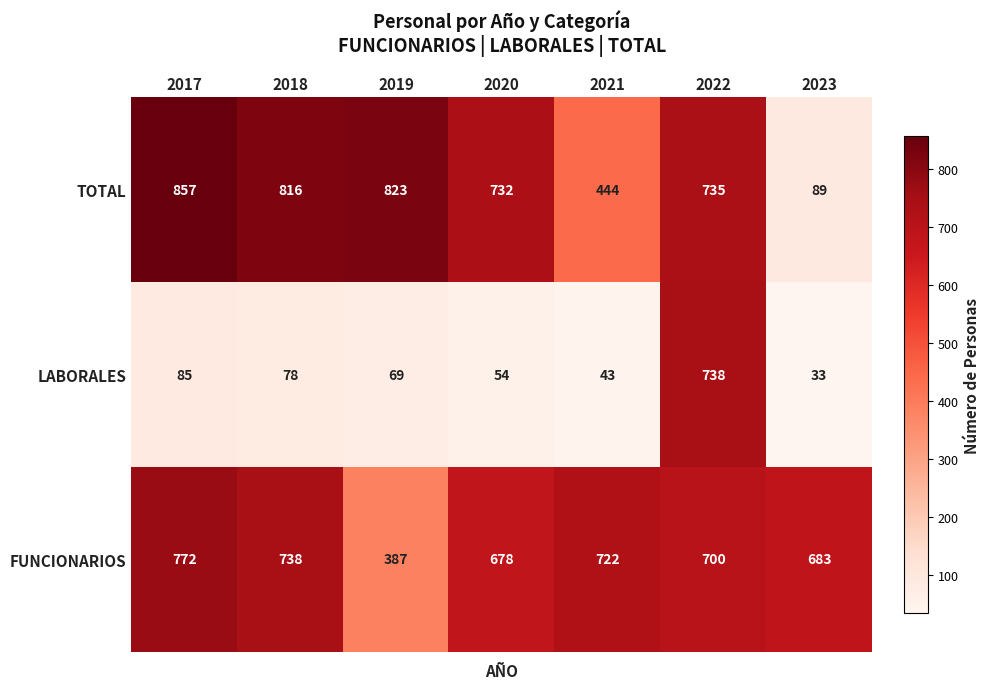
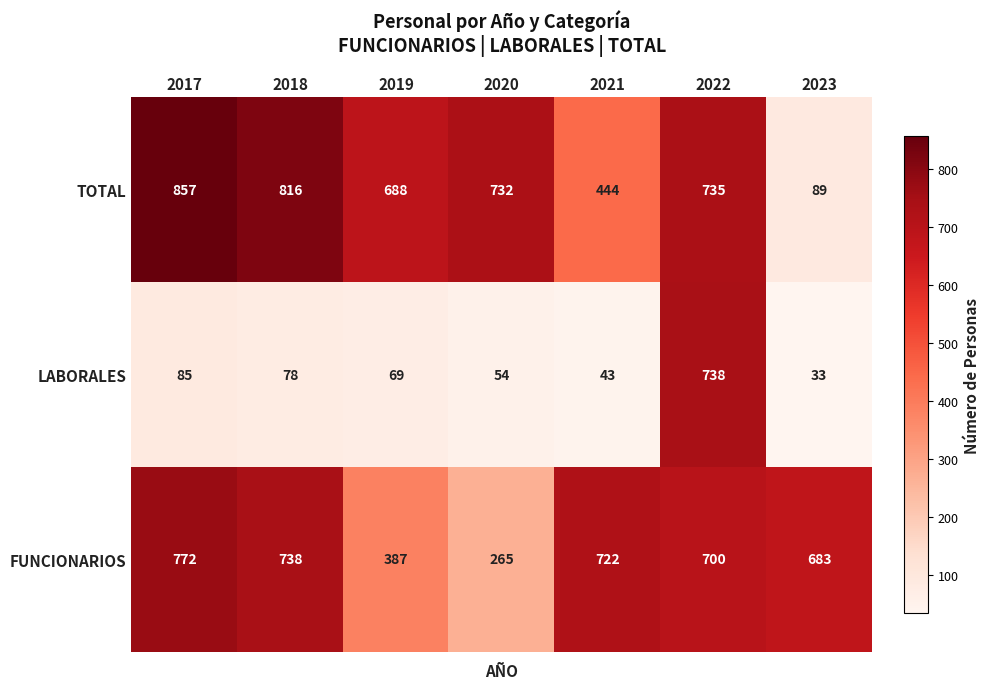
TOTAL, 2019: 823 -> 688
FUNCIONARIOS, 2020: 678 -> 265
